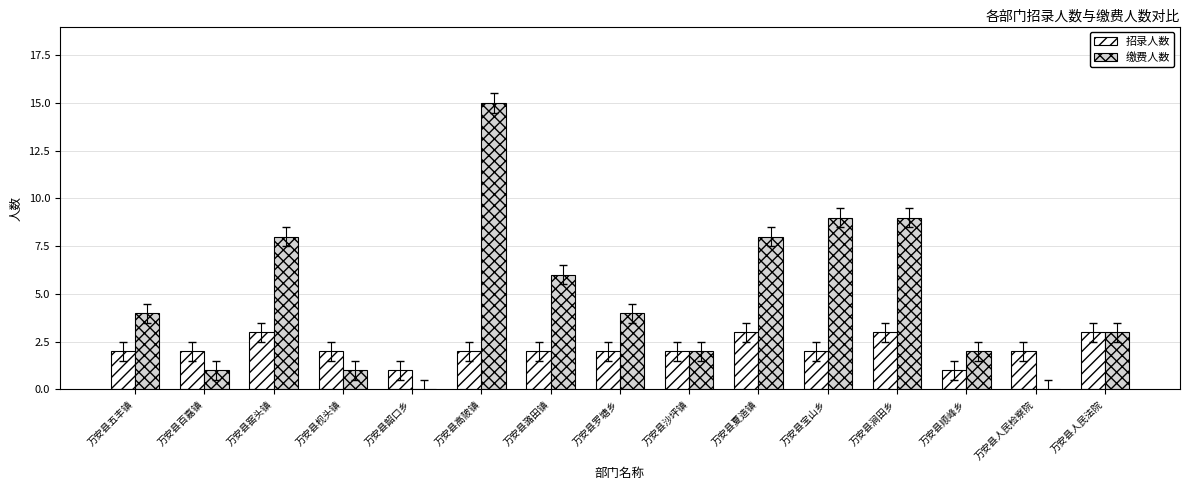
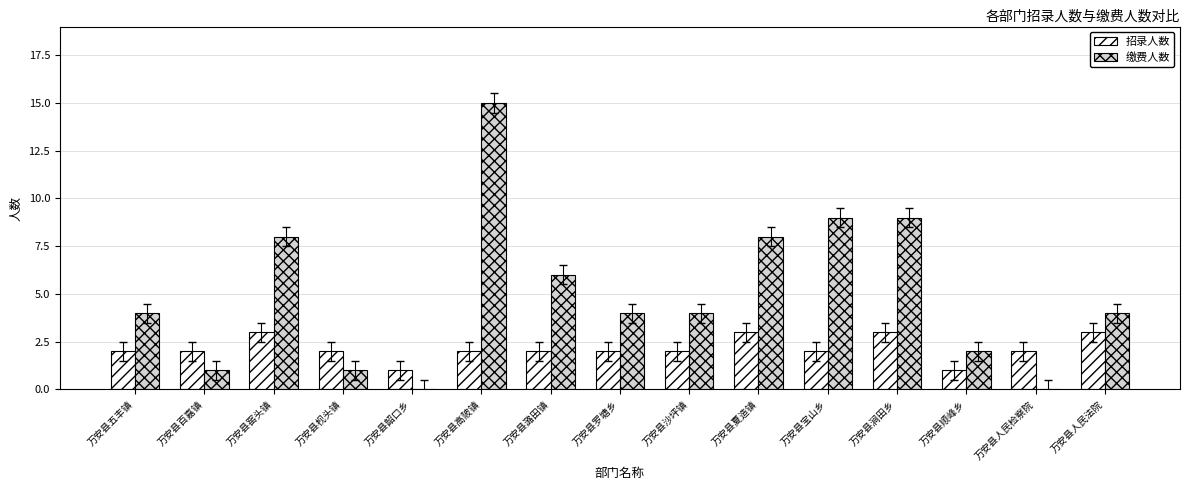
缴费人数, 万安县沙坪镇: 2 -> 4
缴费人数, 万安县人民法院: 3 -> 4
